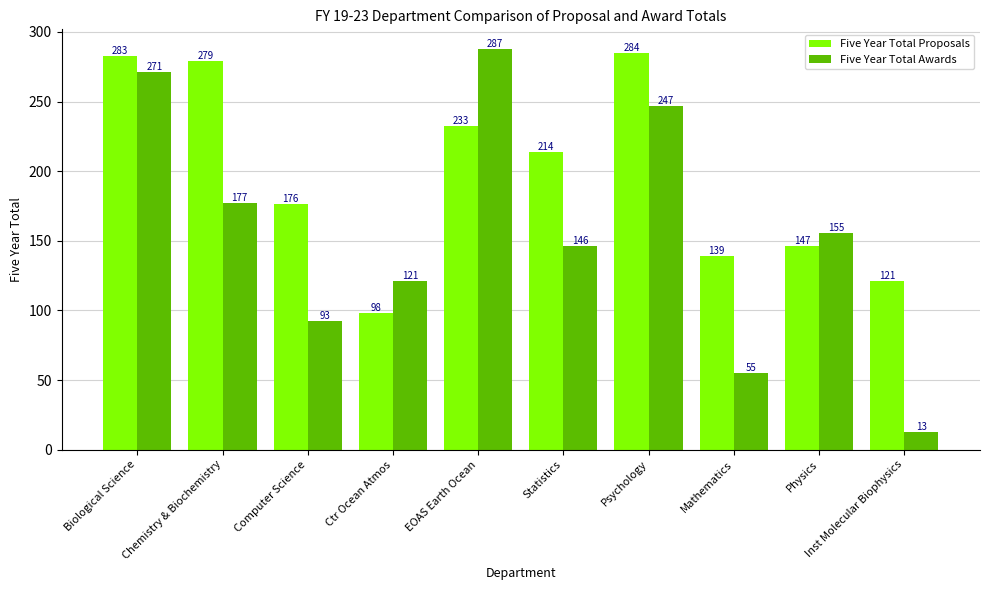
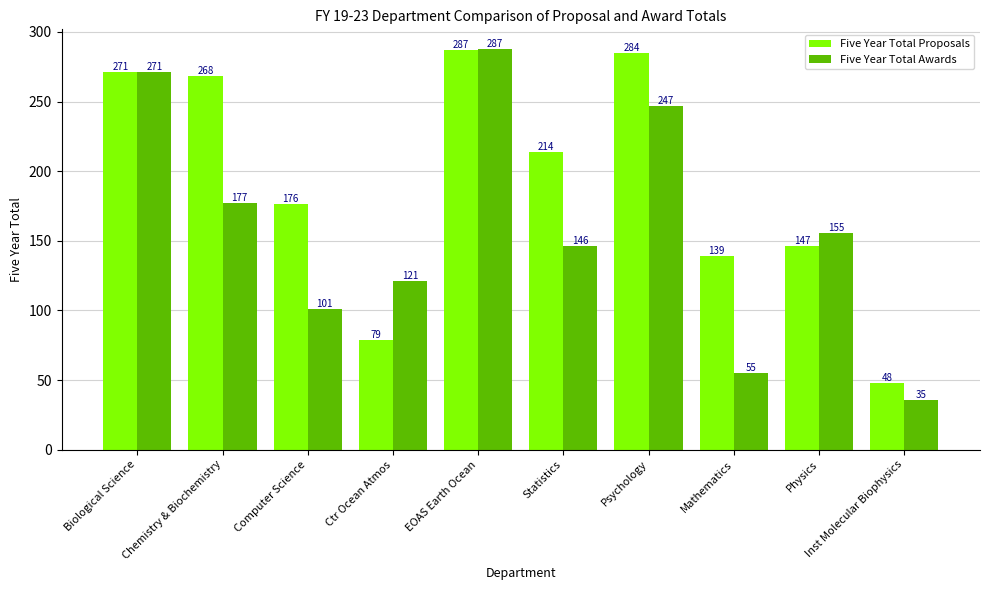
Five Year Total Proposals, Biological Science: 283 -> 271
Five Year Total Proposals, Chemistry & Biochemistry: 279 -> 268
Five Year Total Awards, Computer Science: 93 -> 101
Five Year Total Proposals, Ctr Ocean Atmos: 98 -> 79
Five Year Total Proposals, EOAS Earth Ocean: 233 -> 287
Five Year Total Proposals, Inst Molecular Biophysics: 121 -> 48
Five Year Total Awards, Inst Molecular Biophysics: 13 -> 35
